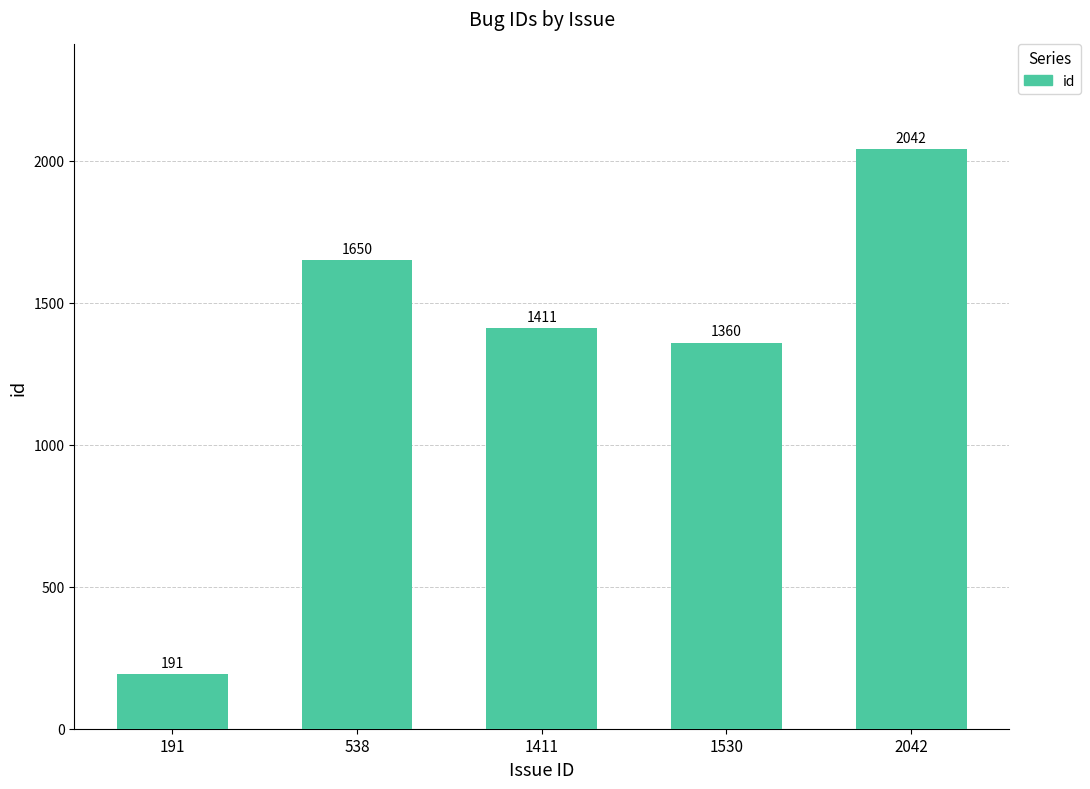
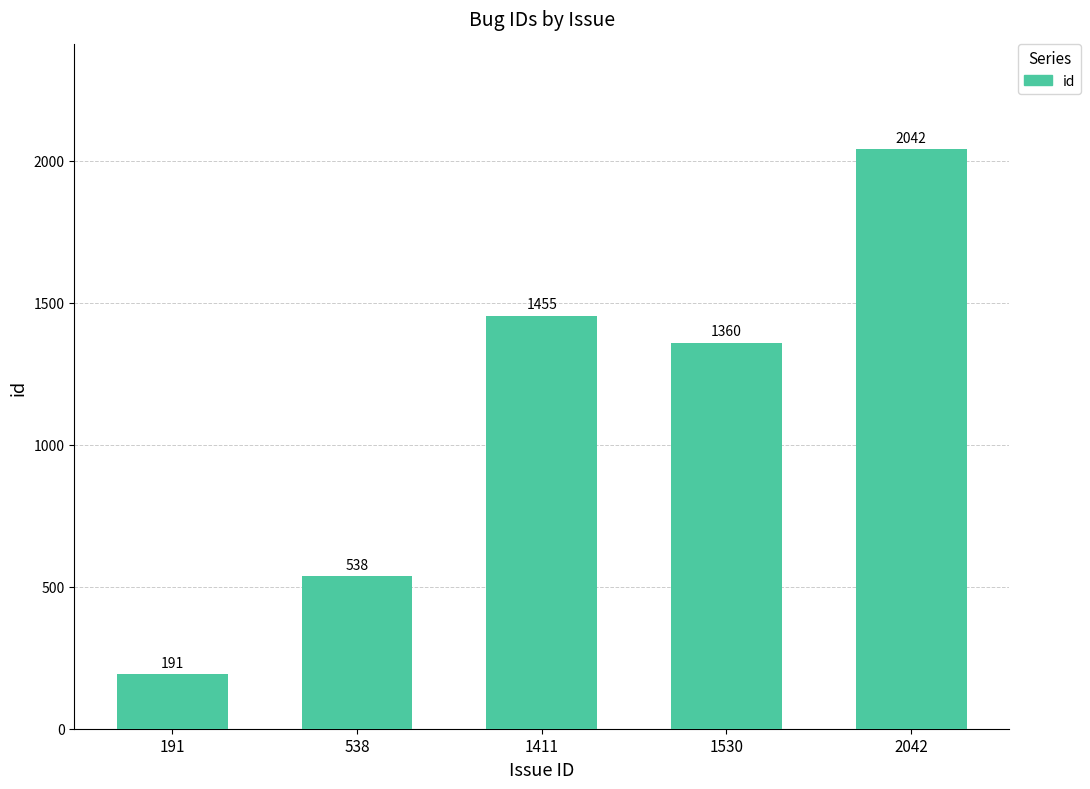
538: 1650 -> 538
1411: 1411 -> 1455
